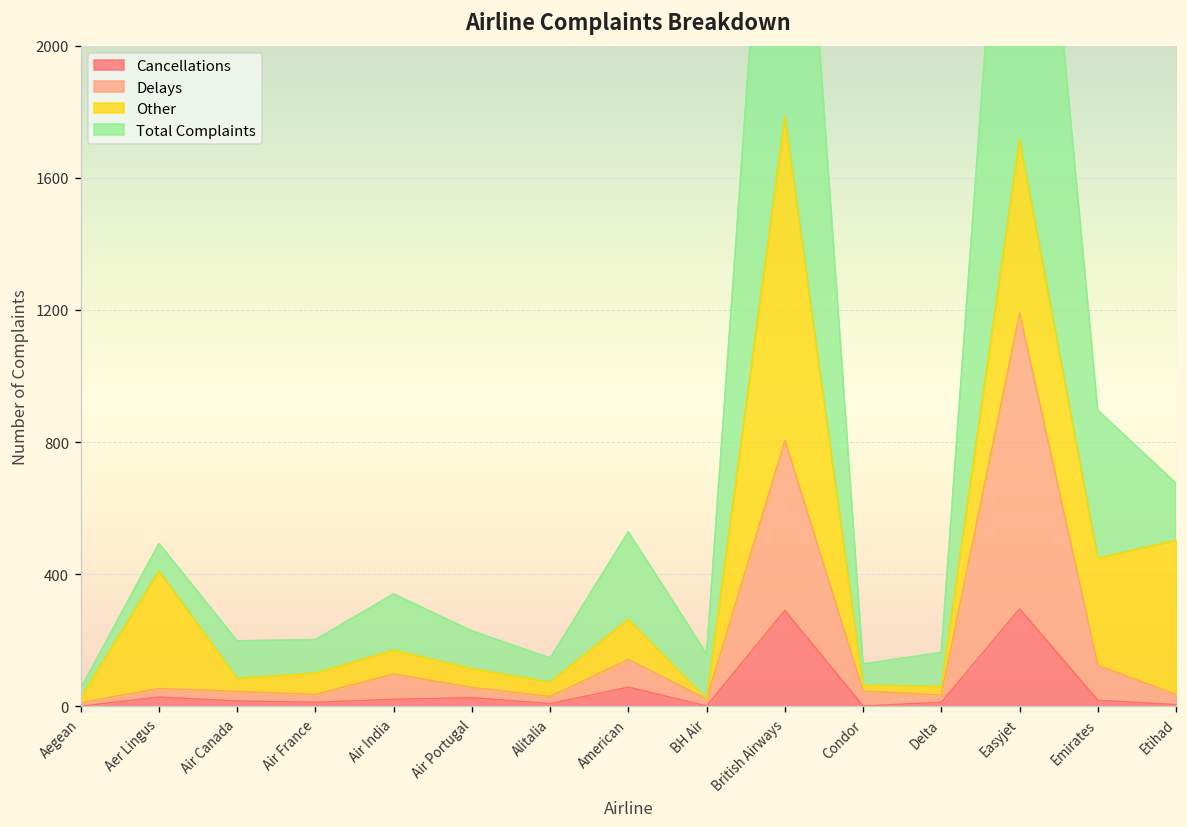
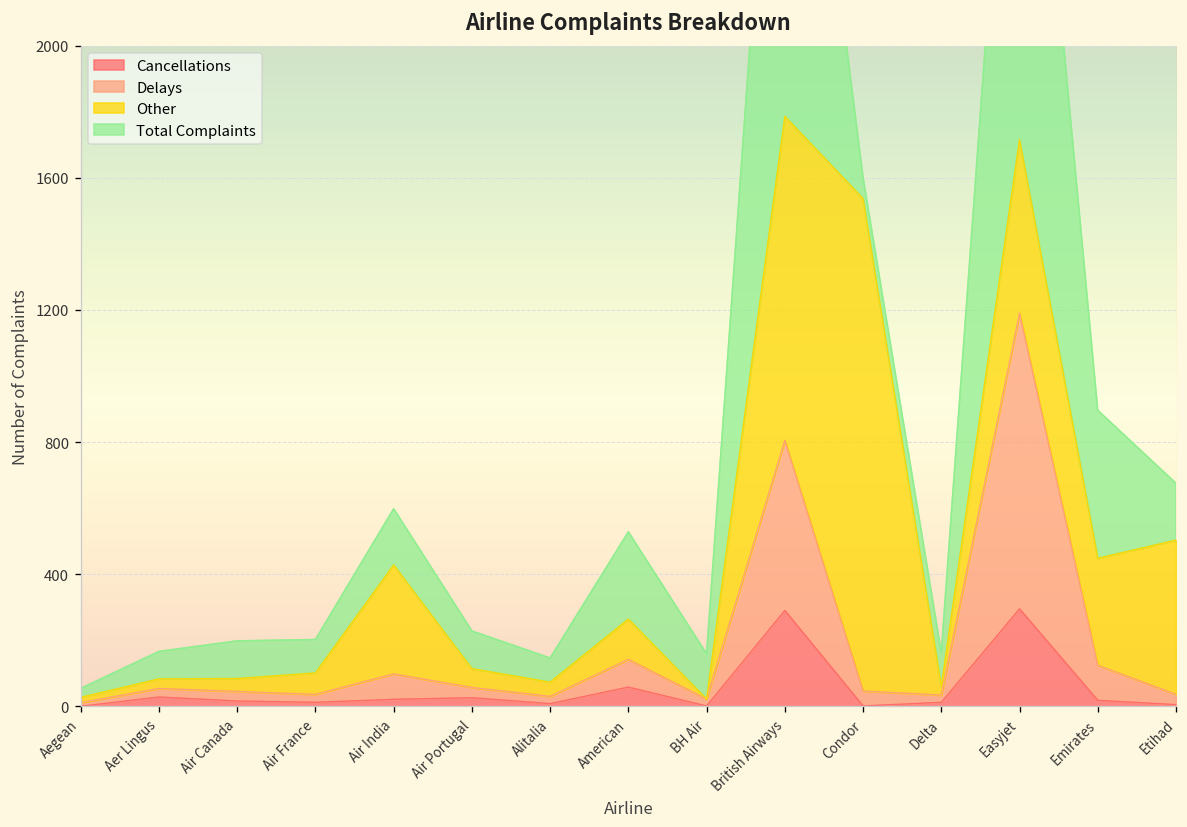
Other, Aer Lingus: 360 -> 30
Other, Air India: 70 -> 330
Other, Condor: 20 -> 1490
